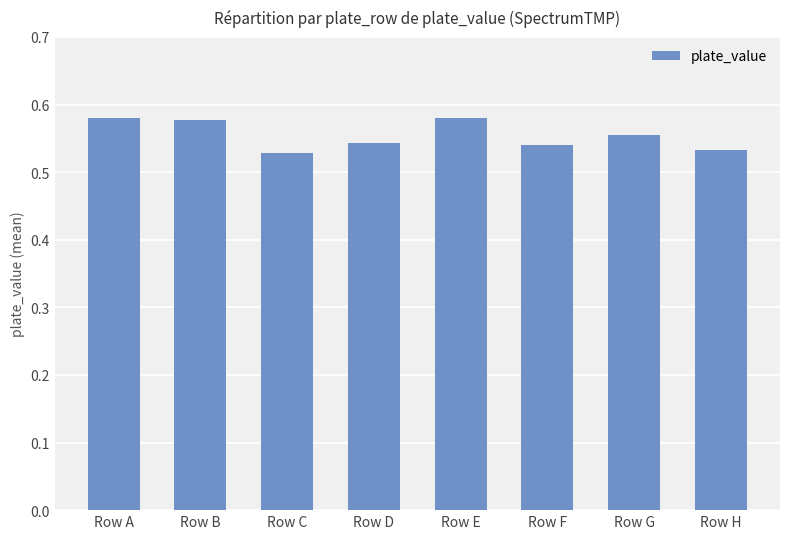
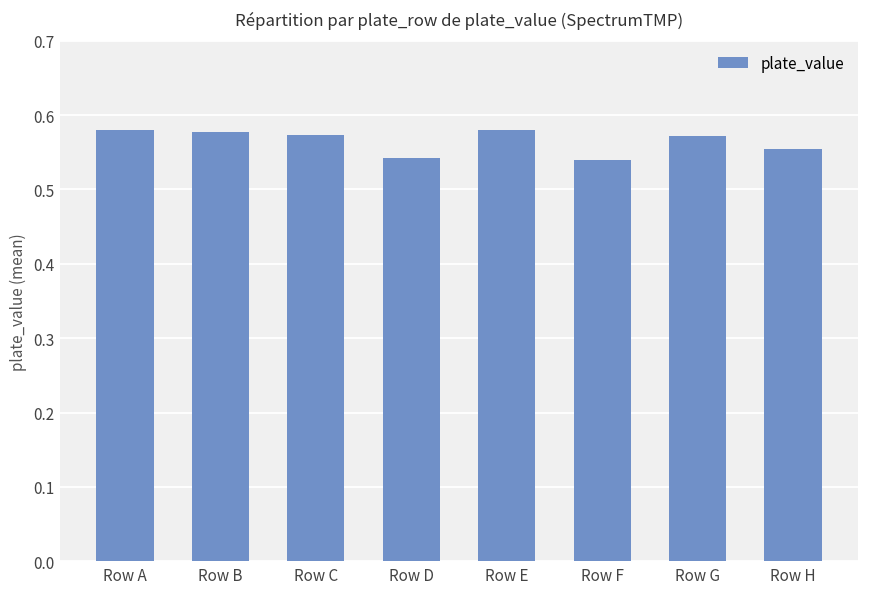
Row C: 0.53 -> 0.57
Row G: 0.55 -> 0.57
Row H: 0.53 -> 0.55
